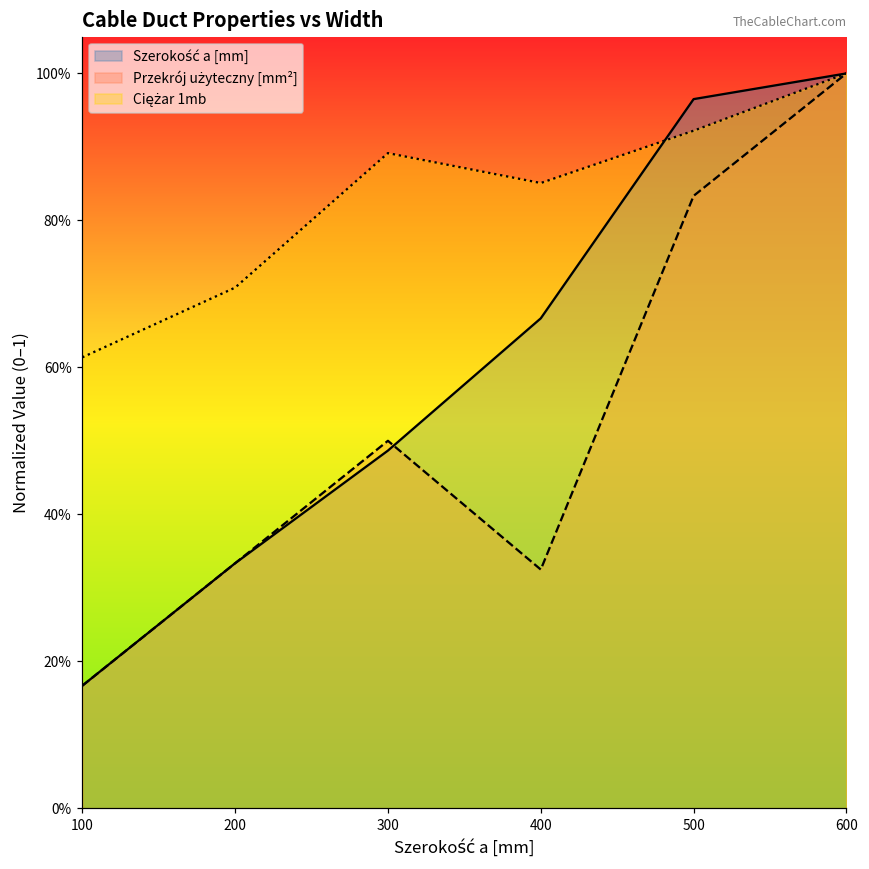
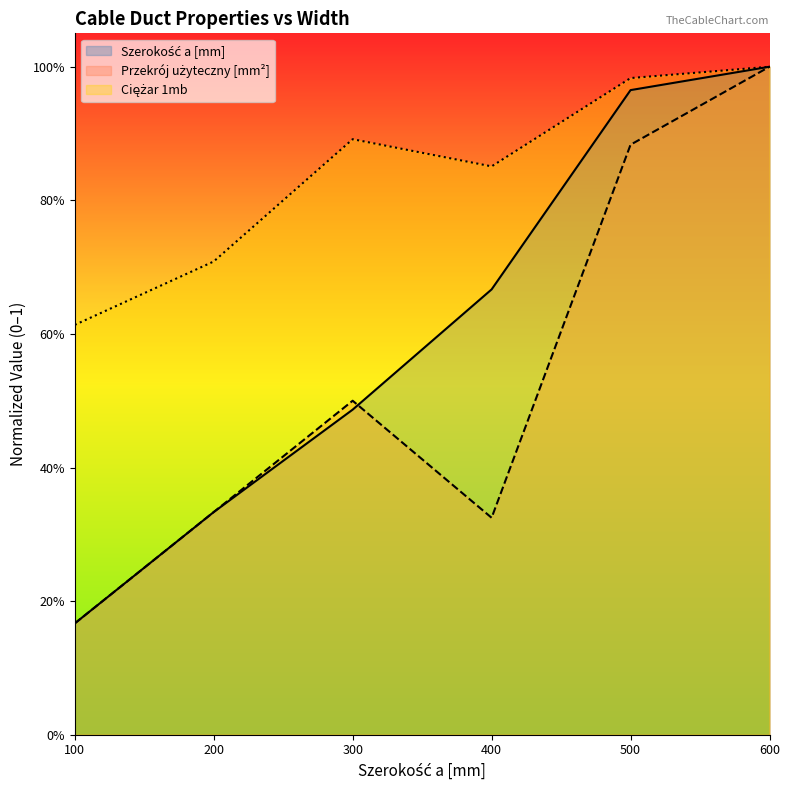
Przekrój użyteczny [mm²], 500: 83% -> 88%
Ciężar 1mb, 500: 92% -> 98%
